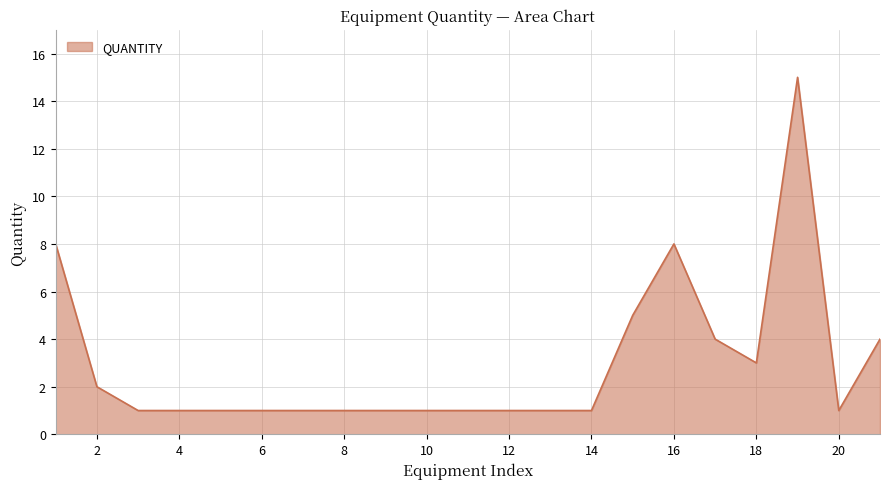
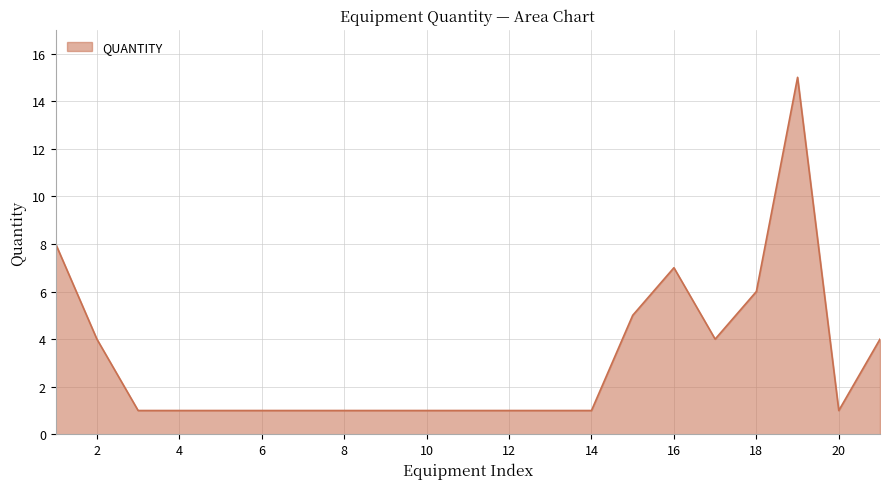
2: 2 -> 4
16: 8 -> 7
18: 3 -> 6
